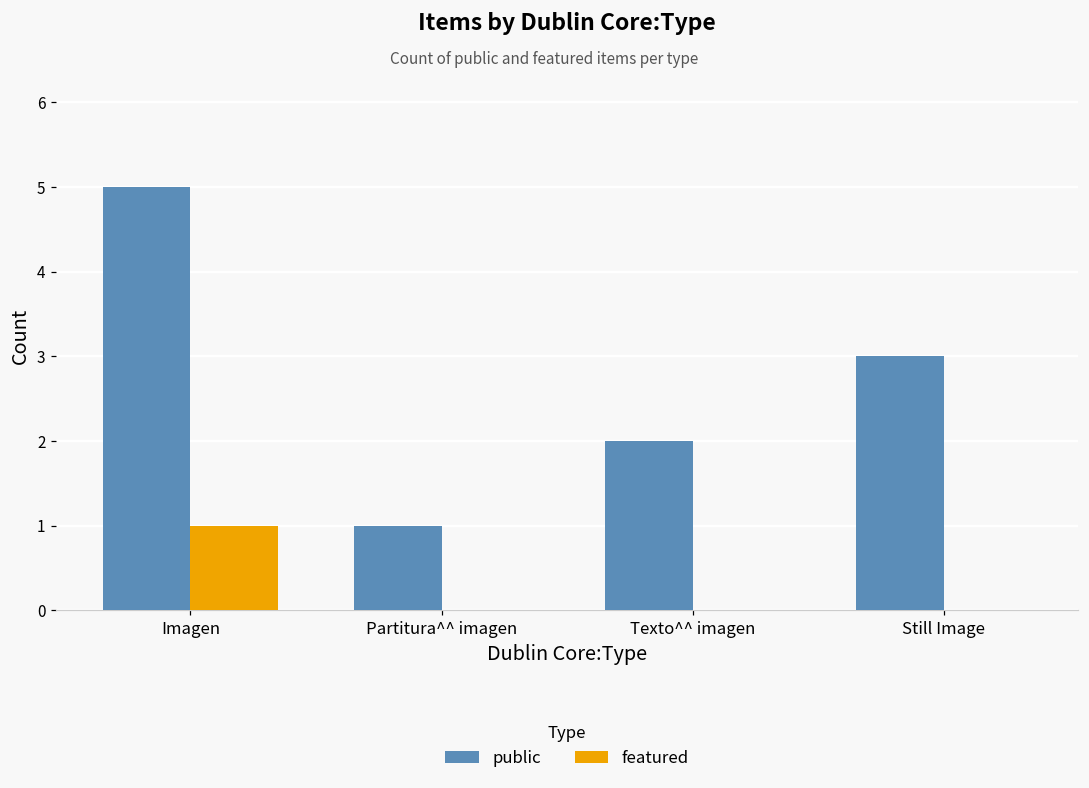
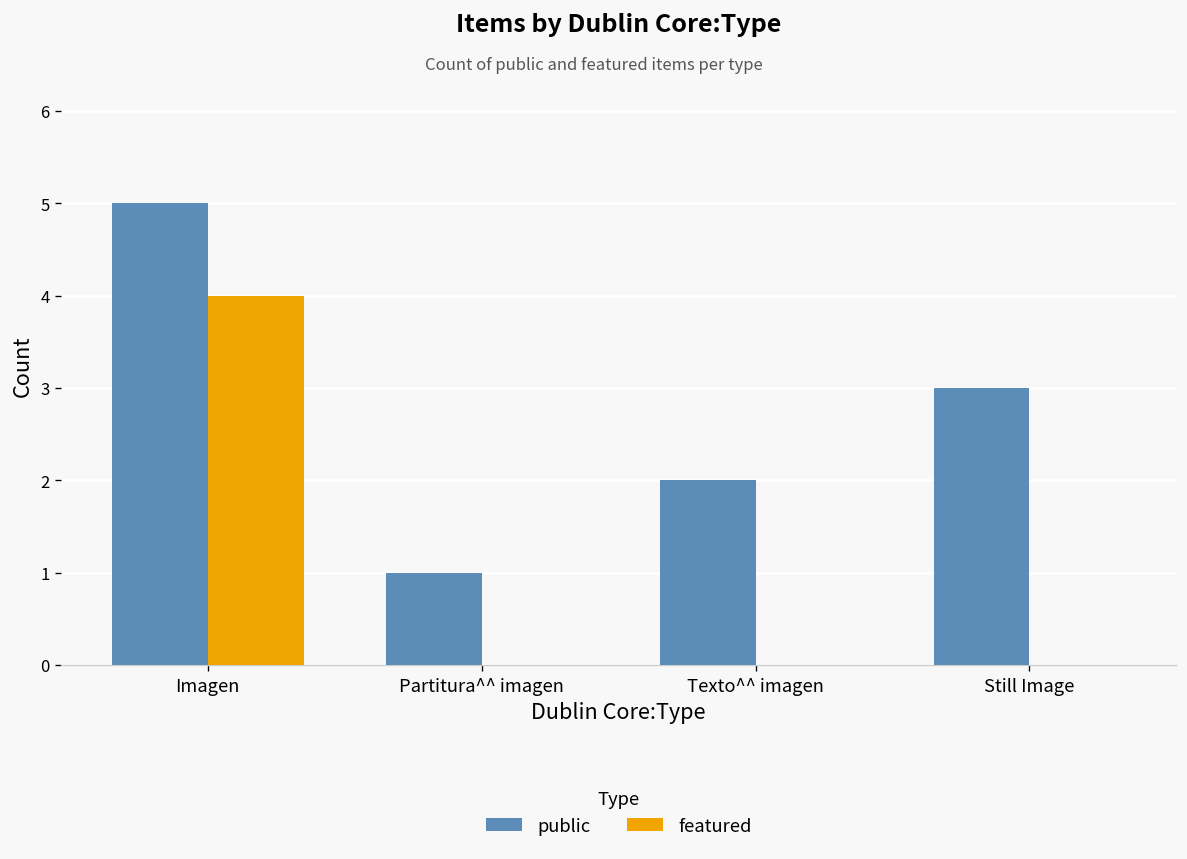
featured, Imagen: 1 -> 4
